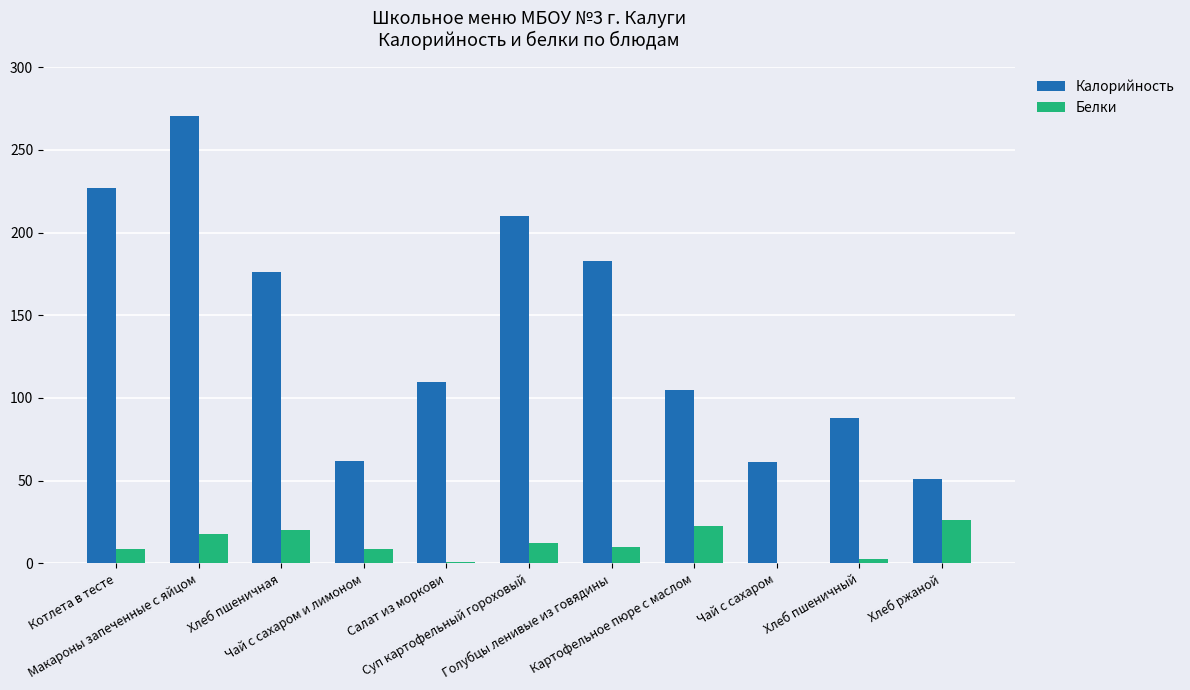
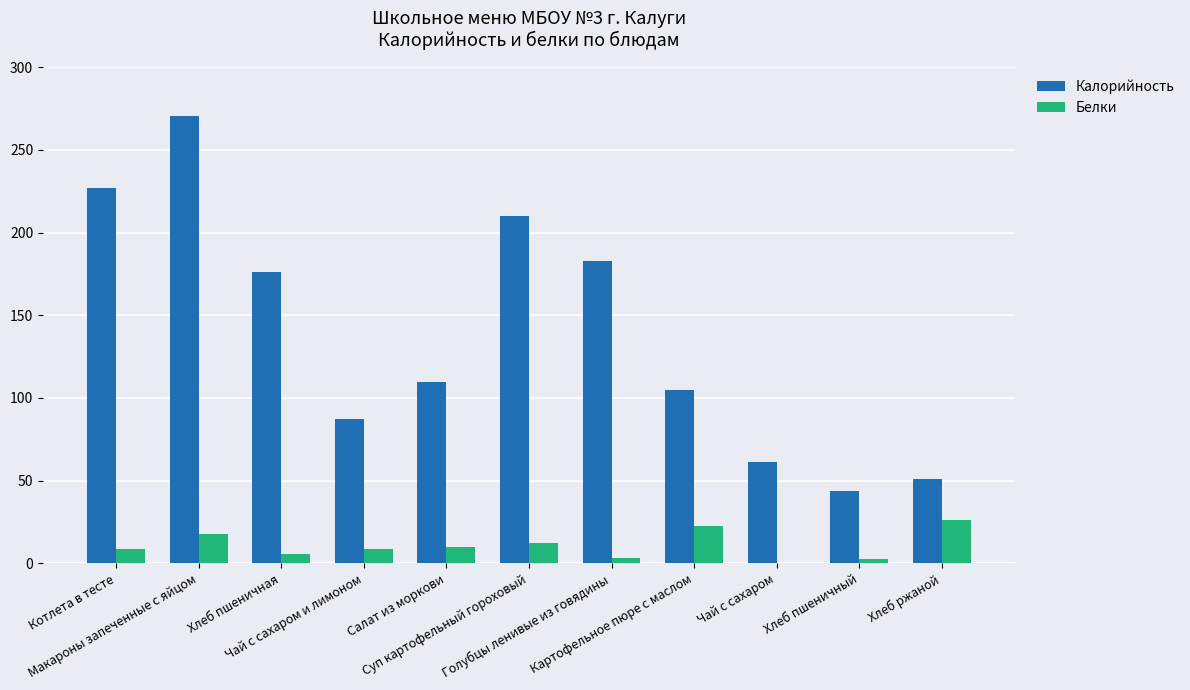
Белки, Хлеб пшеничная: 20 -> 6
Калорийность, Чай с сахаром и лимоном: 62 -> 87
Белки, Салат из моркови: 1 -> 10
Белки, Голубцы ленивые из говядины: 10 -> 3
Калорийность, Хлеб пшеничный: 88 -> 44
